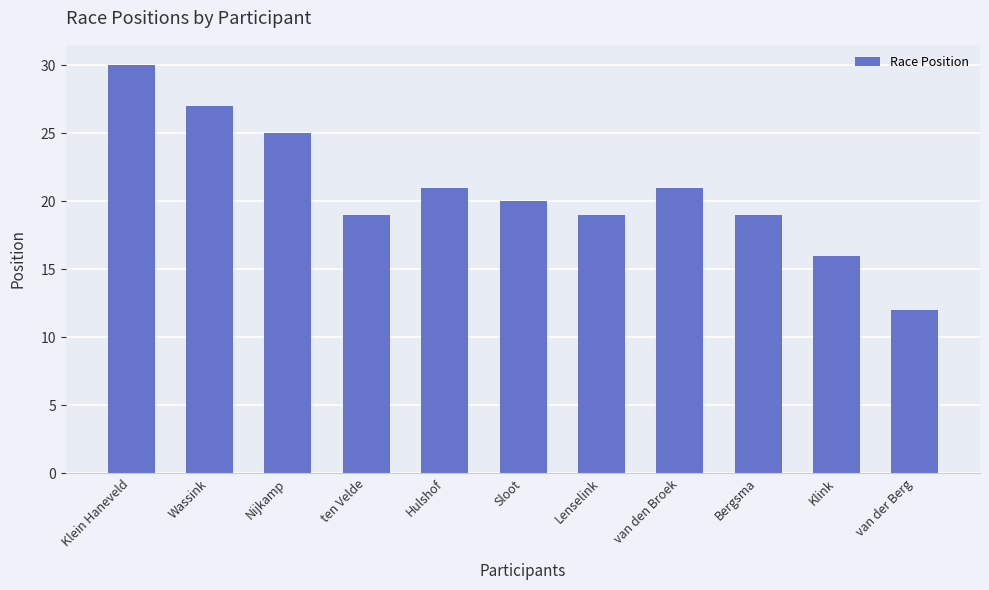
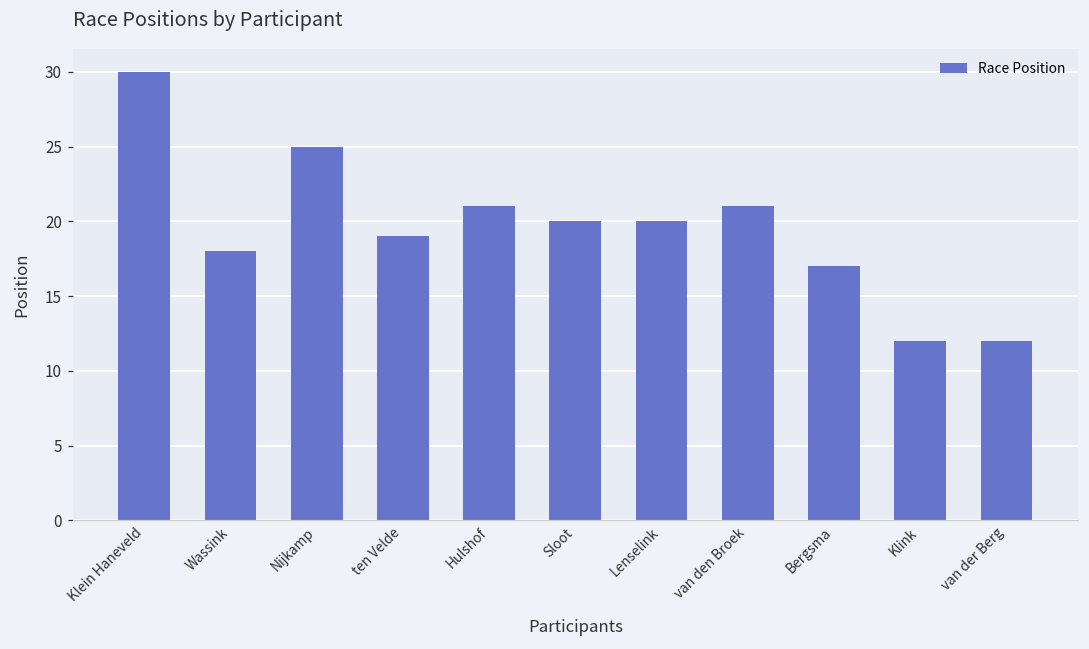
Wassink: 27 -> 18
Lenselink: 19 -> 20
Bergsma: 19 -> 17
Klink: 16 -> 12
